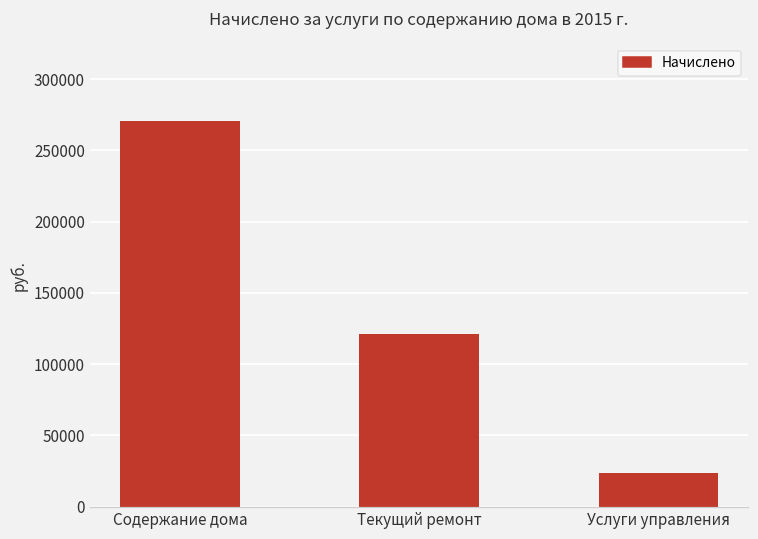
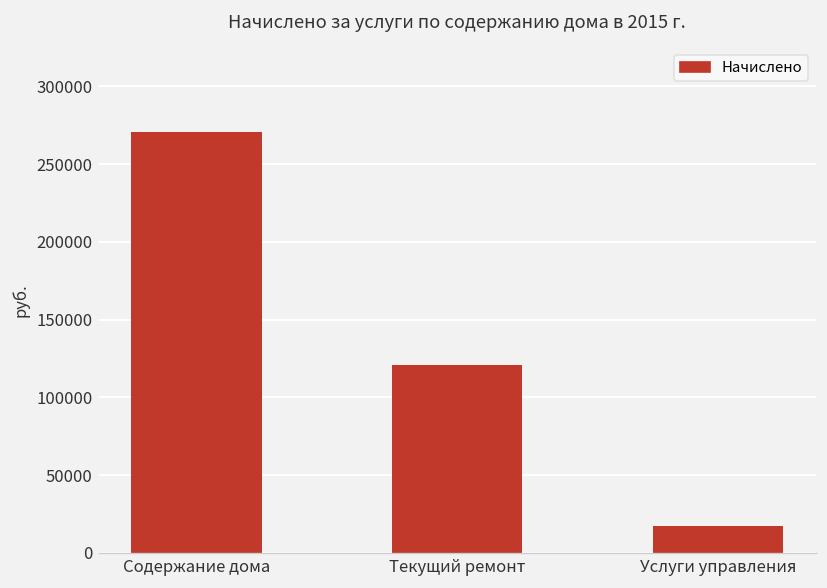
Услуги управления: 23000 -> 17000
